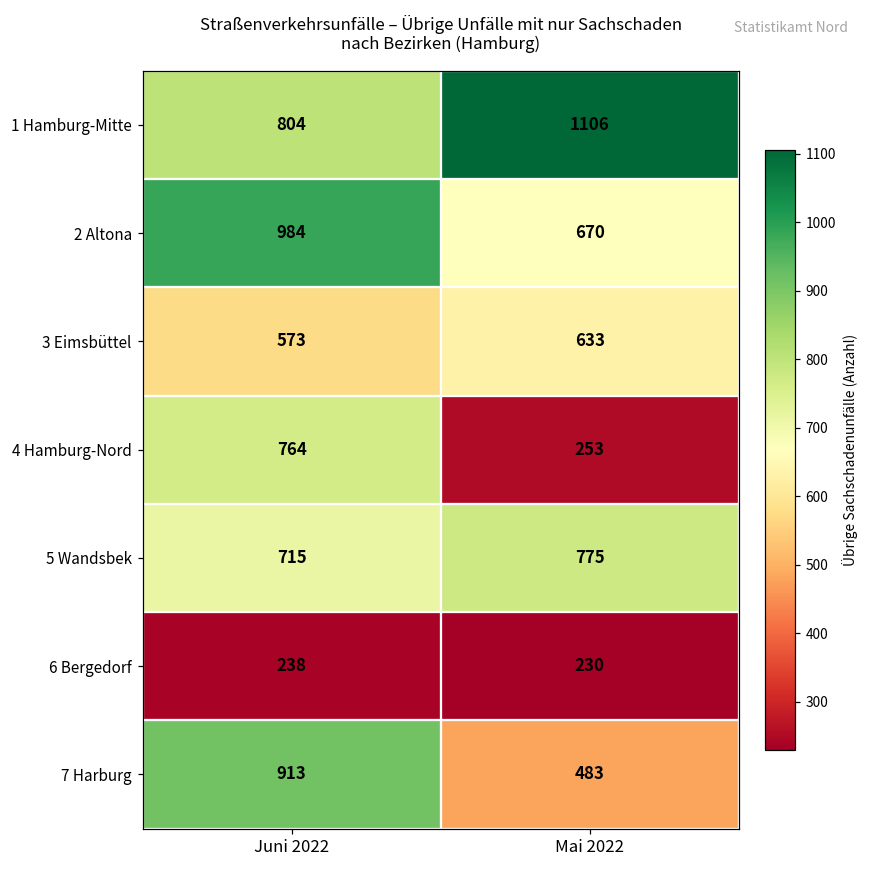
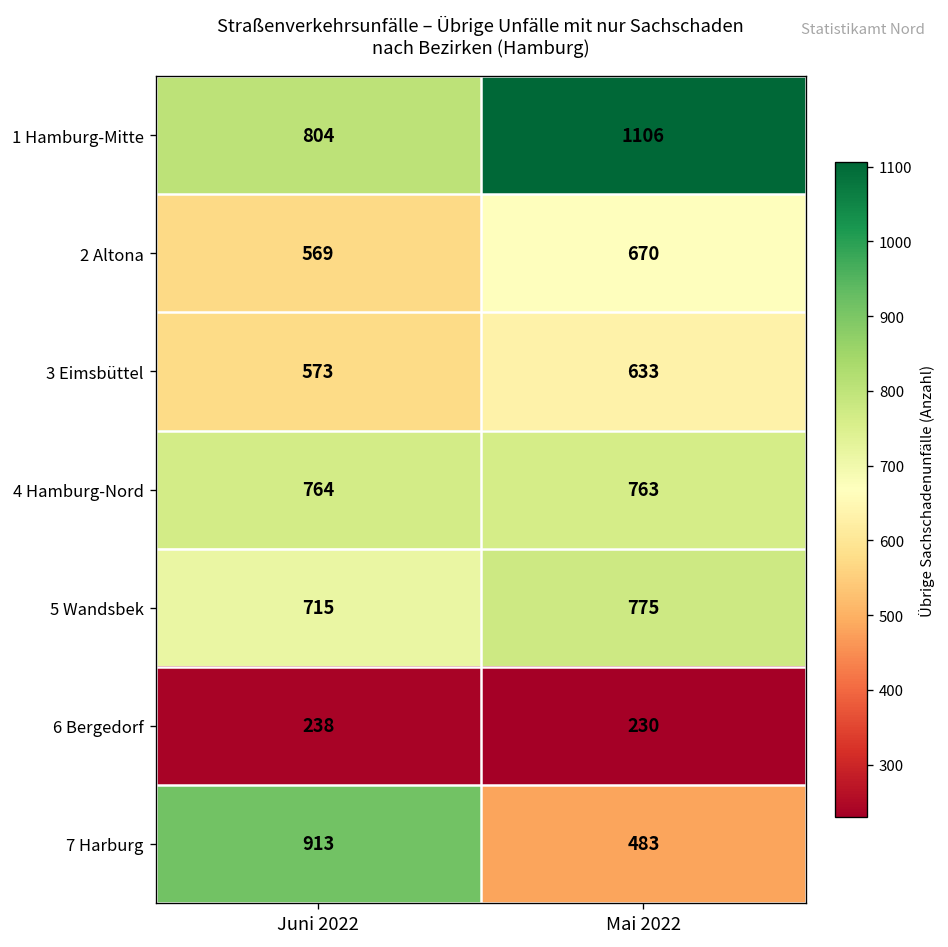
2 Altona, Juni 2022: 984 -> 569
4 Hamburg-Nord, Mai 2022: 253 -> 763
